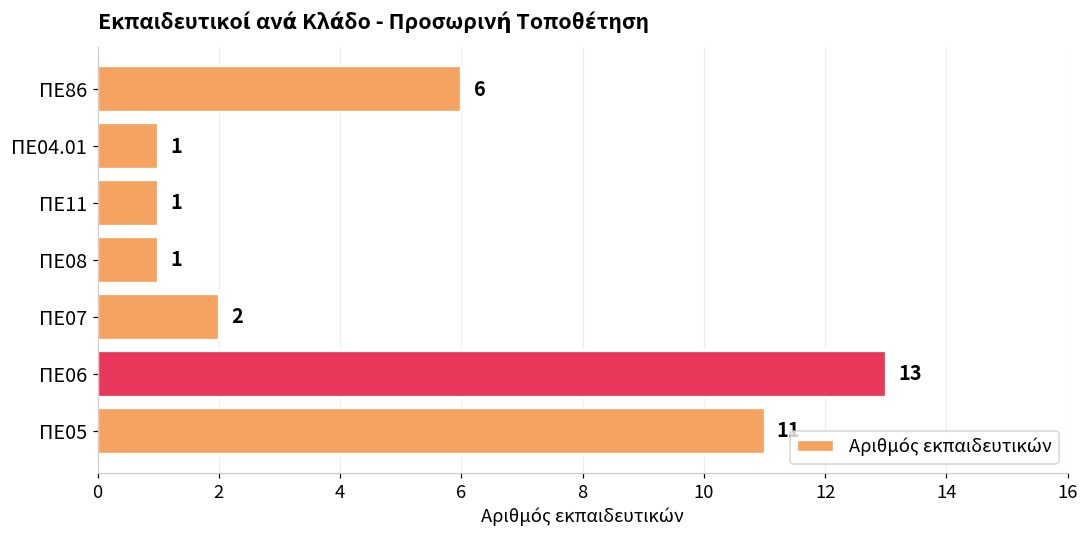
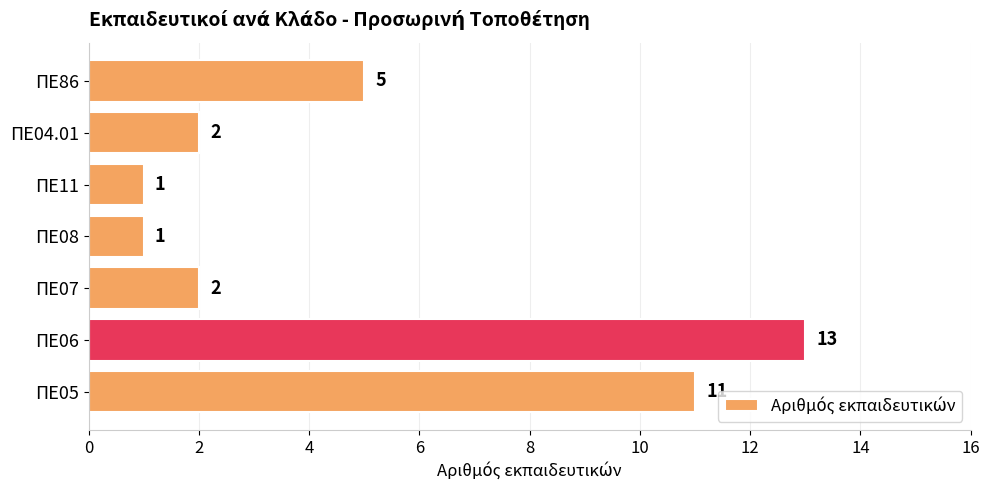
ΠΕ86: 6 -> 5
ΠΕ04.01: 1 -> 2
